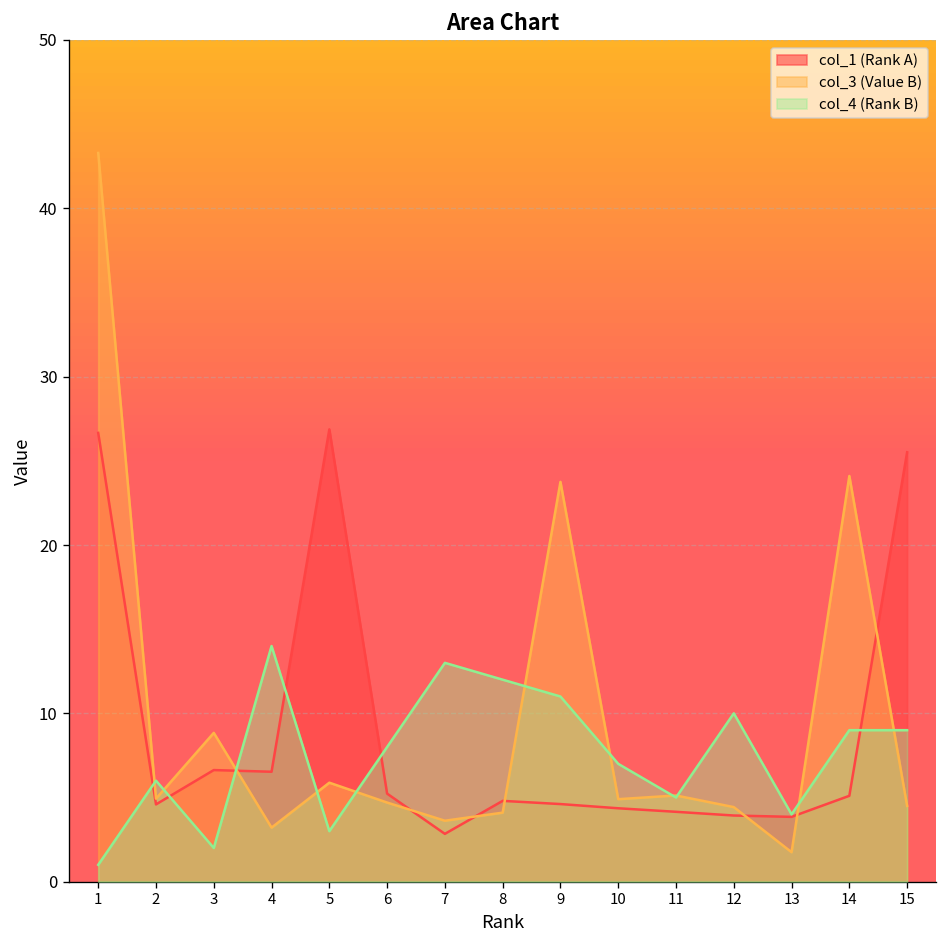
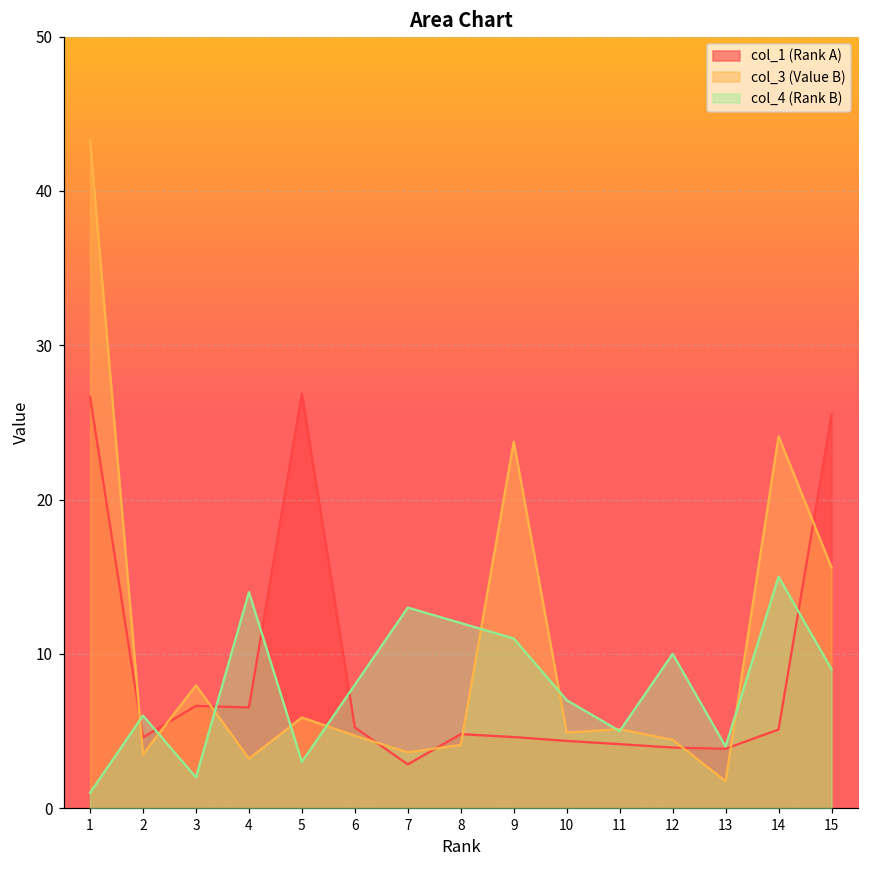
col_3 (Value B), 2: 4.9 -> 3.5
col_3 (Value B), 3: 8.8 -> 8.0
col_4 (Rank B), 14: 9 -> 15
col_3 (Value B), 15: 4.5 -> 15.6
